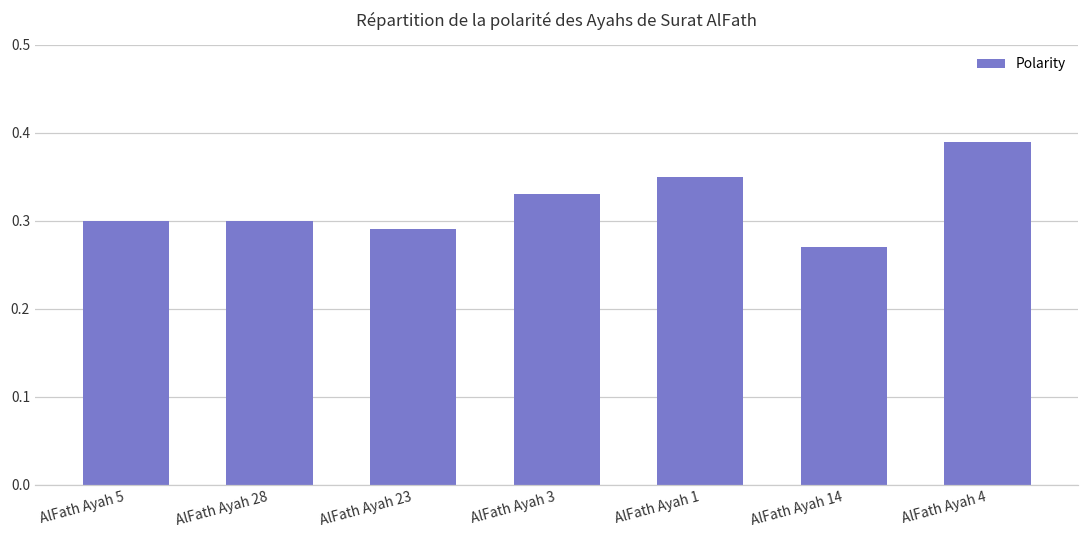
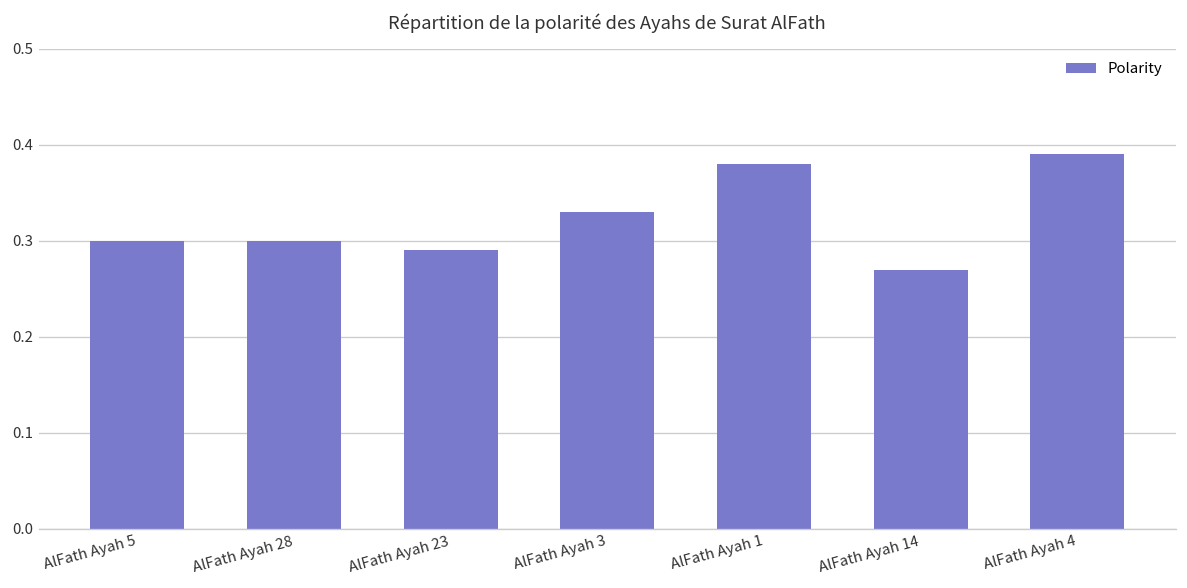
AlFath Ayah 1: 0.35 -> 0.38
